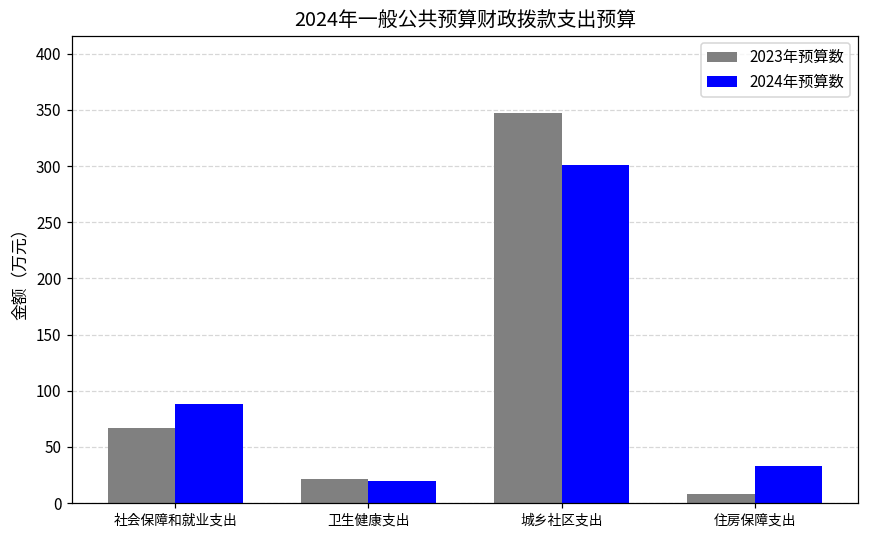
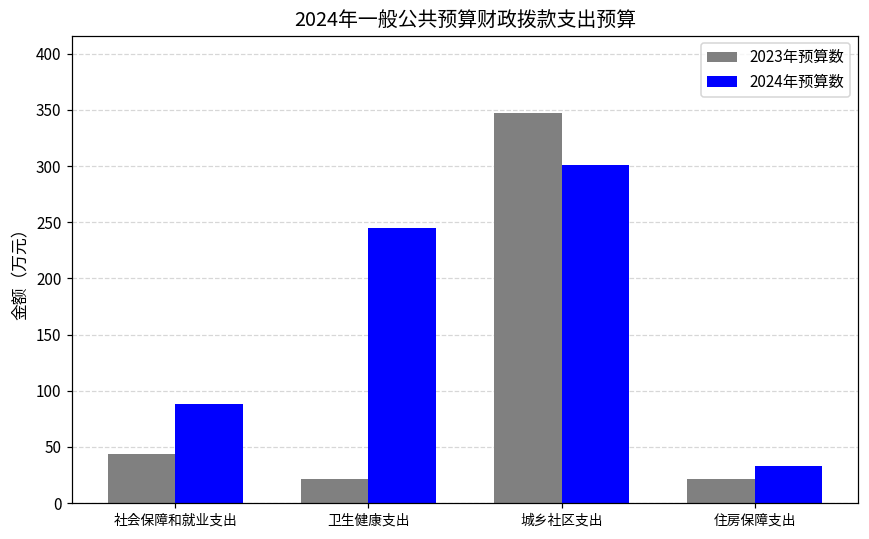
2023年预算数, 社会保障和就业支出: 67 -> 44
2024年预算数, 卫生健康支出: 20 -> 245
2023年预算数, 住房保障支出: 8 -> 22
